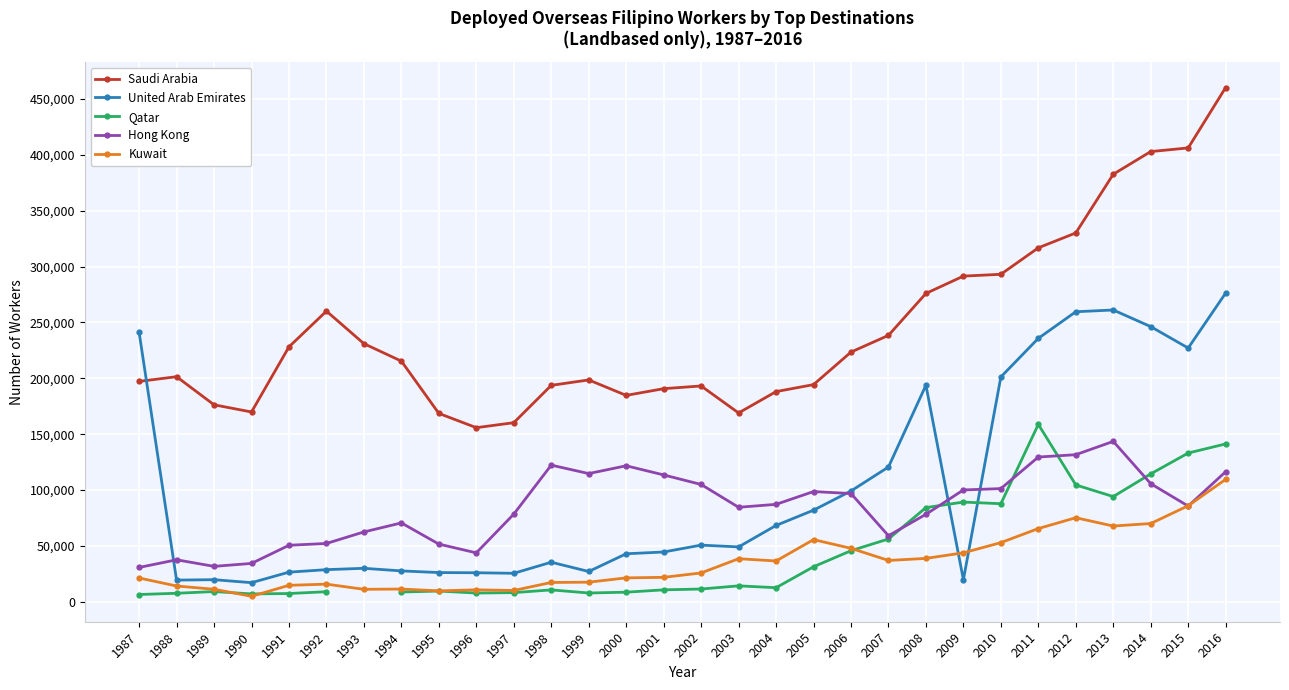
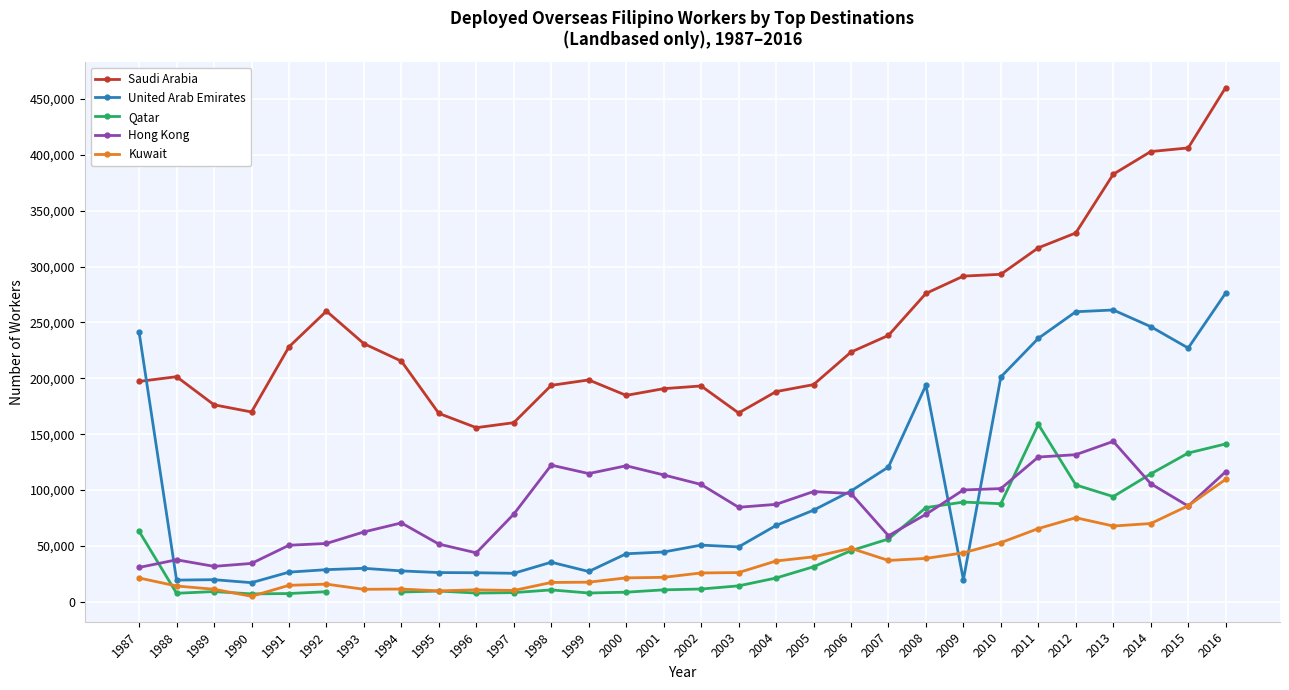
Qatar, 1987: 7,000 -> 63,000
Kuwait, 2003: 39,000 -> 26,000
Qatar, 2004: 13,000 -> 21,000
Kuwait, 2005: 56,000 -> 40,000
